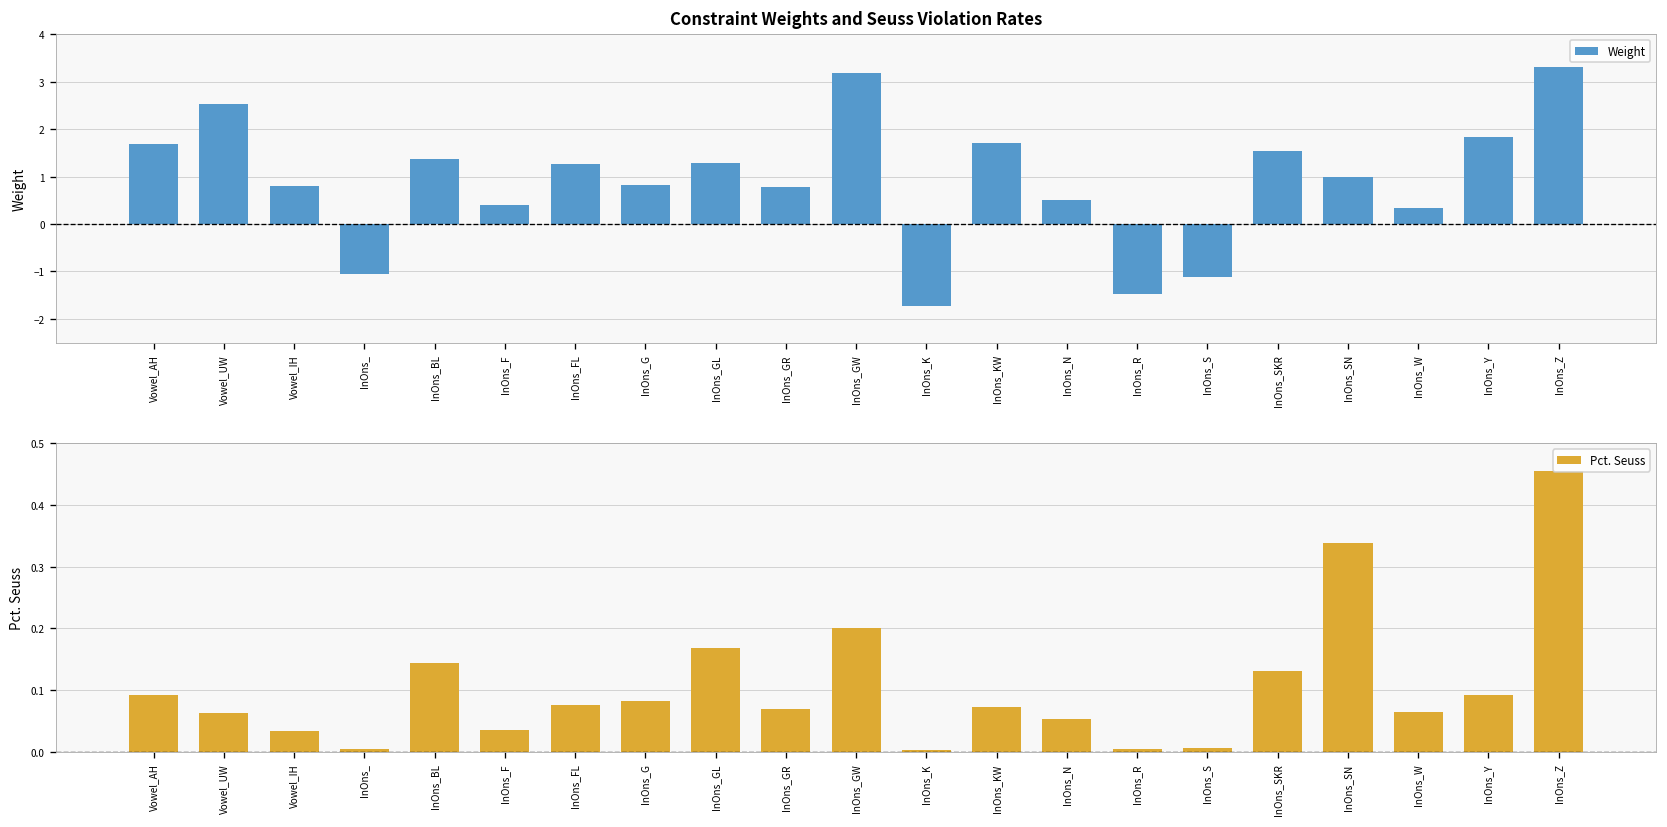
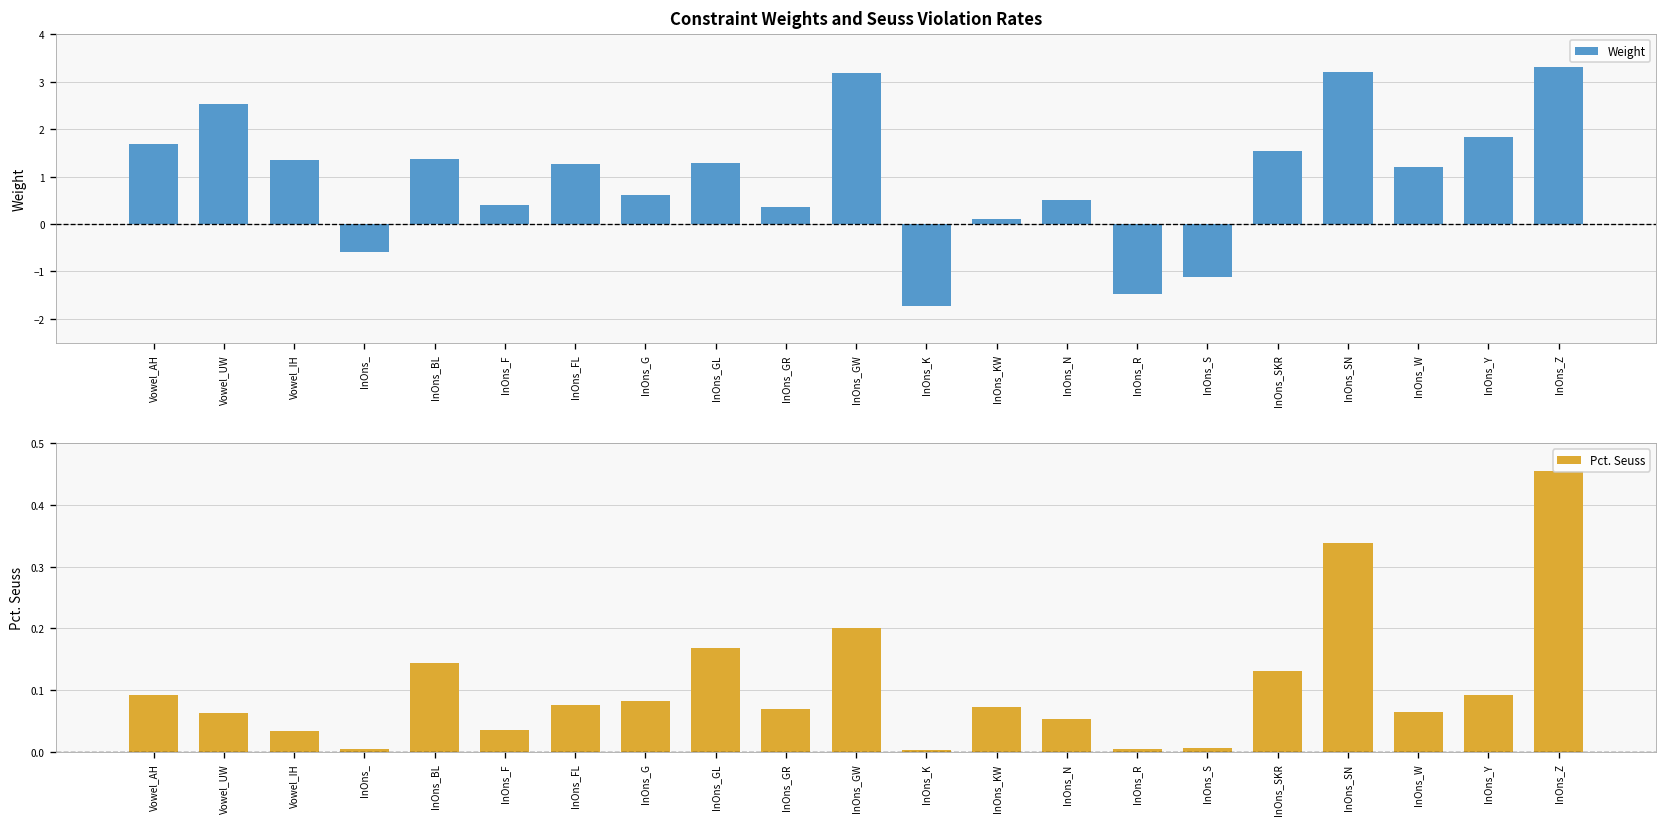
Constraint Weights and Seuss Violation Rates, Vowel_IH: 0.8 -> 1.4
Constraint Weights and Seuss Violation Rates, InOns_: -1.1 -> -0.6
Constraint Weights and Seuss Violation Rates, InOns_G: 0.8 -> 0.6
Constraint Weights and Seuss Violation Rates, InOns_GR: 0.8 -> 0.4
Constraint Weights and Seuss Violation Rates, InOns_KW: 1.7 -> 0.1
Constraint Weights and Seuss Violation Rates, InOns_SN: 1.0 -> 3.2
Constraint Weights and Seuss Violation Rates, InOns_W: 0.3 -> 1.2
